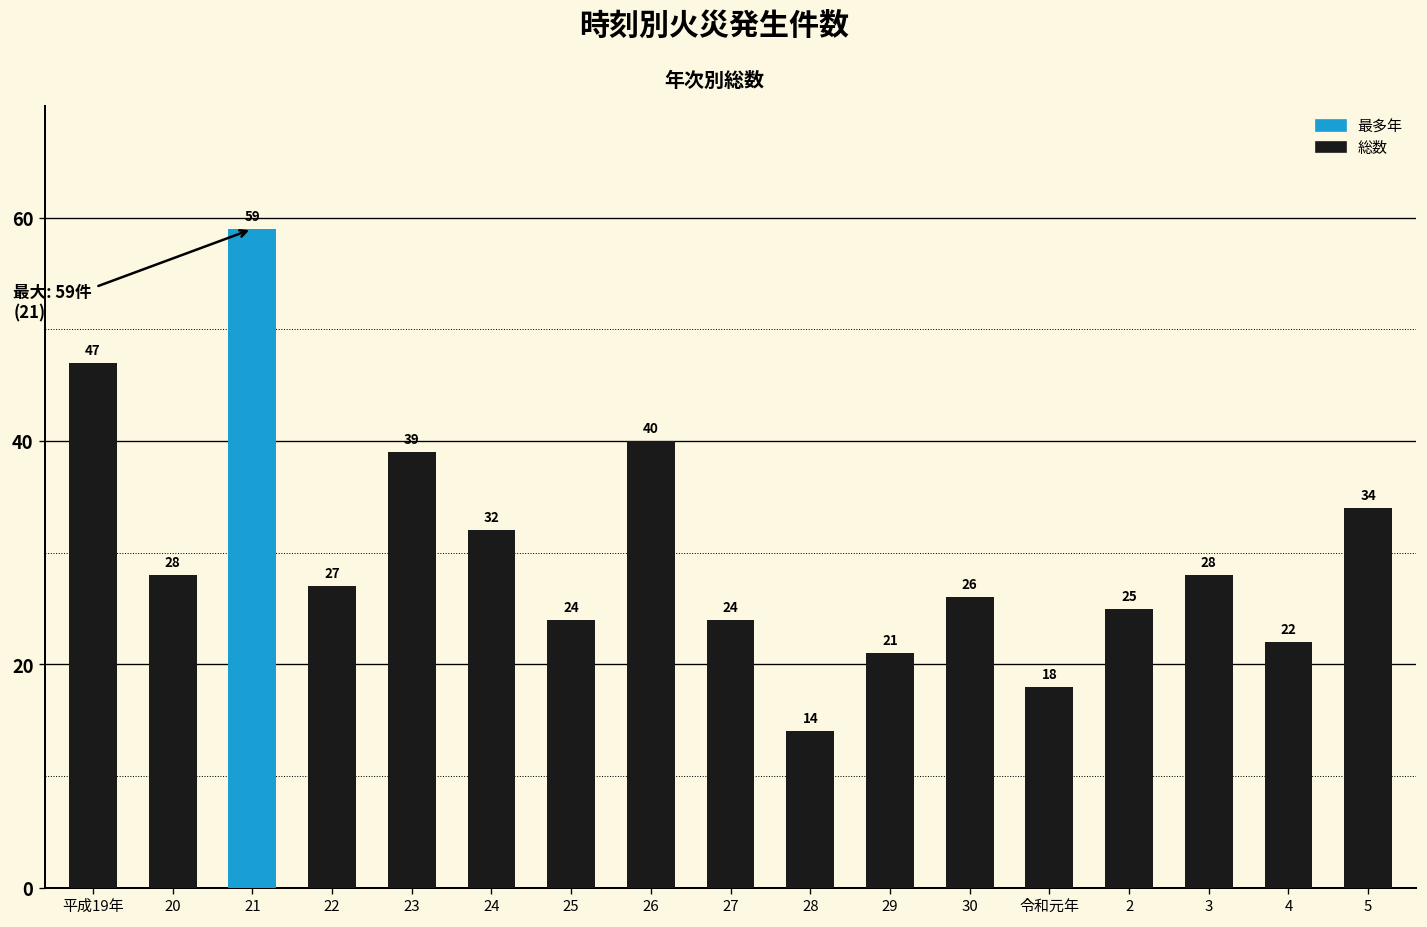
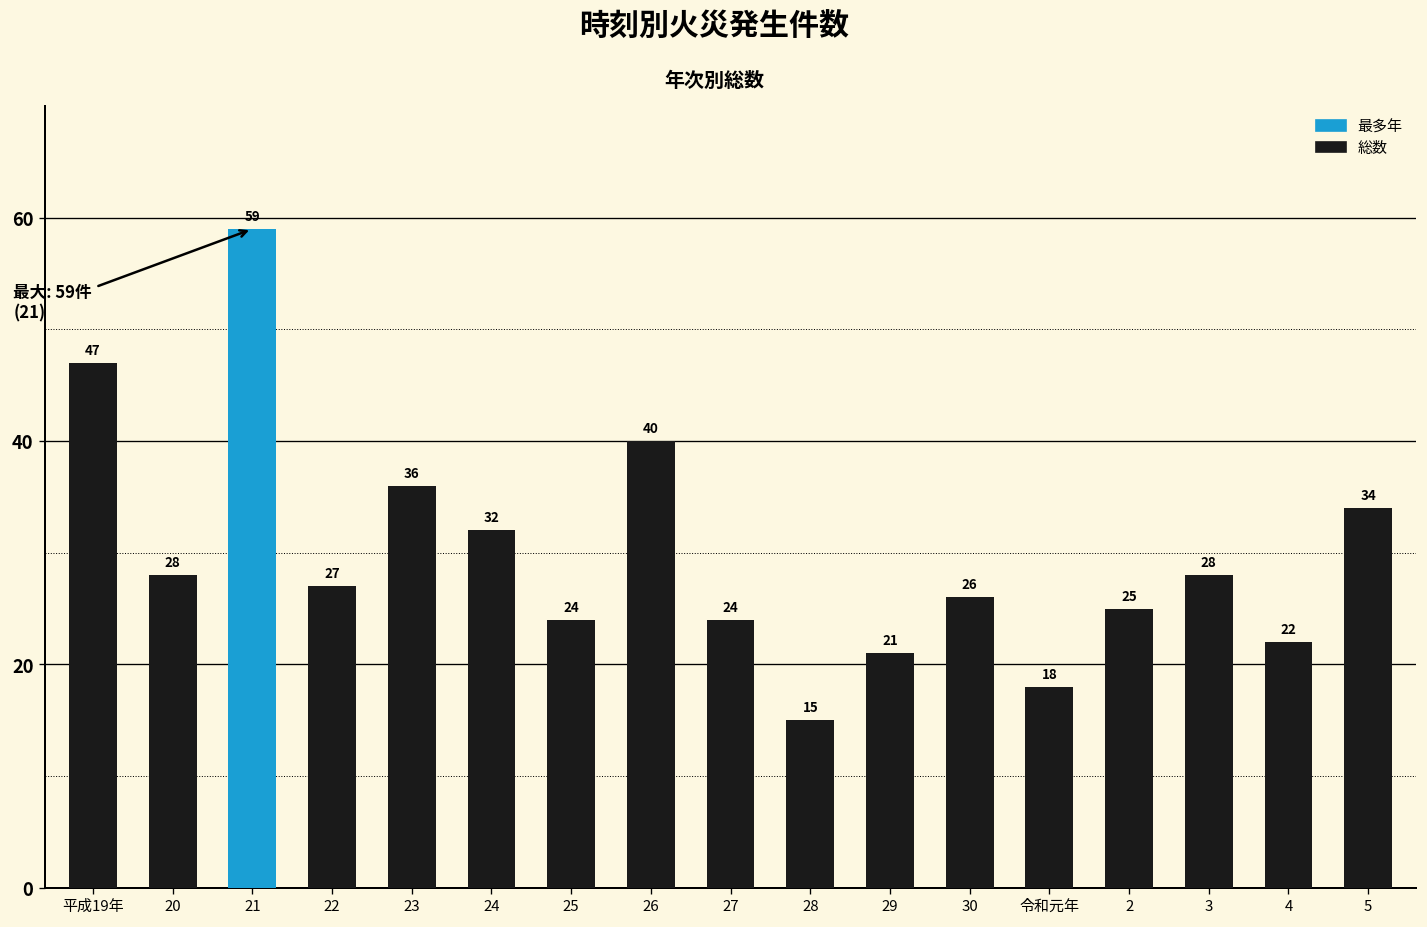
23: 39 -> 36
28: 14 -> 15
